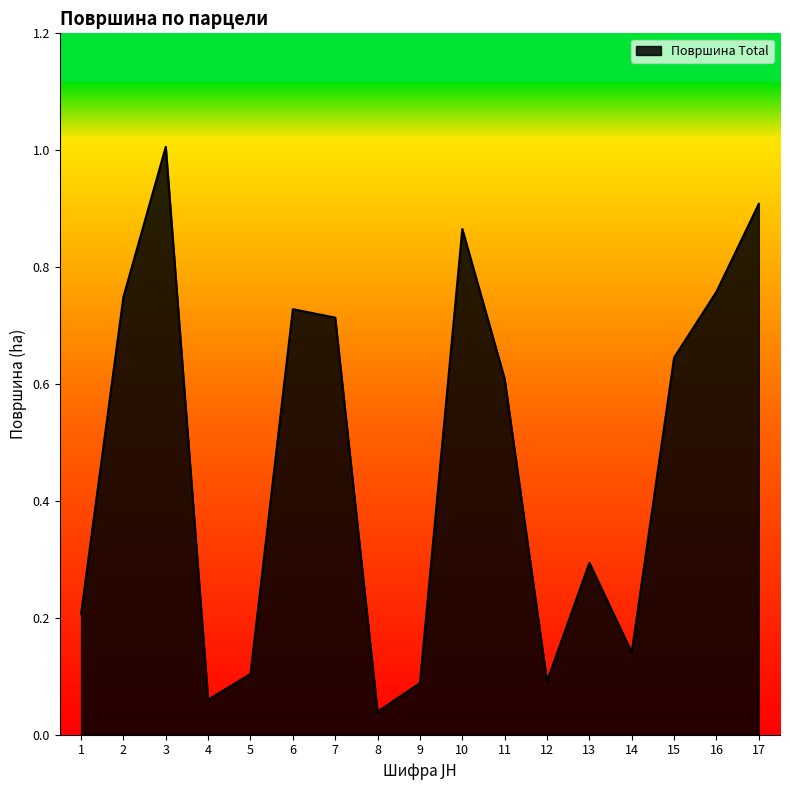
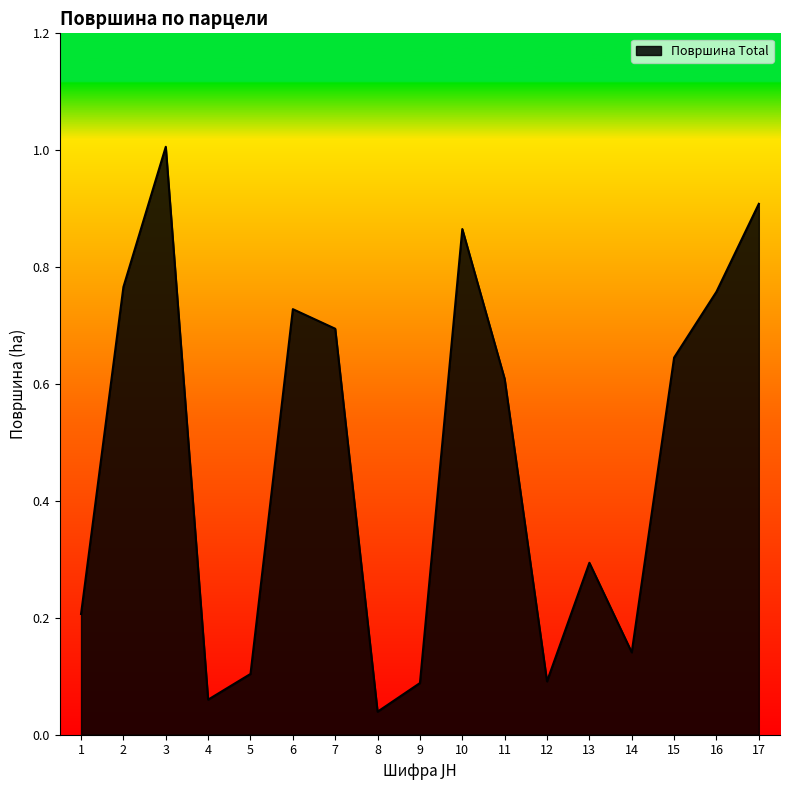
2: 0.75 -> 0.77
7: 0.71 -> 0.69
